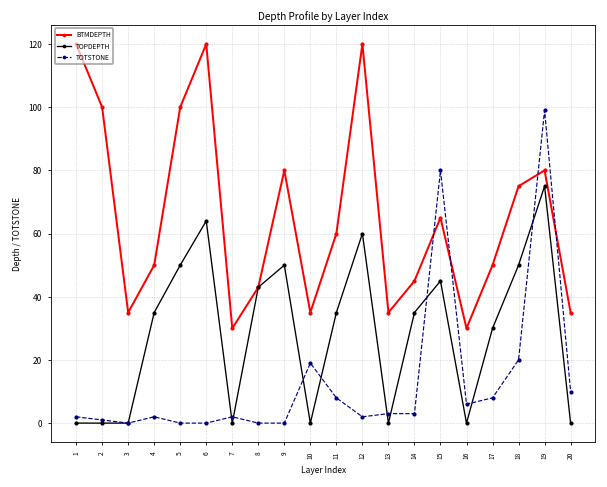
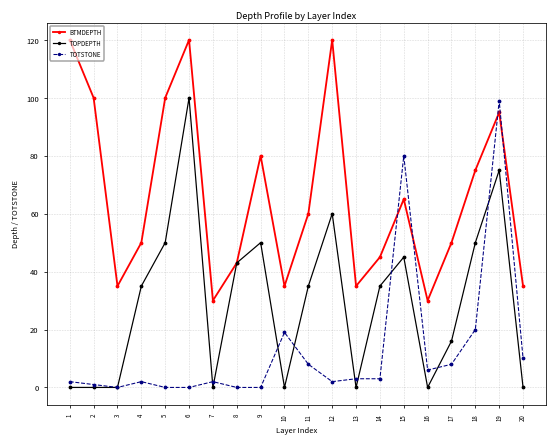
TOPDEPTH, 6: 64 -> 100
TOPDEPTH, 17: 30 -> 16
BTMDEPTH, 19: 80 -> 95
